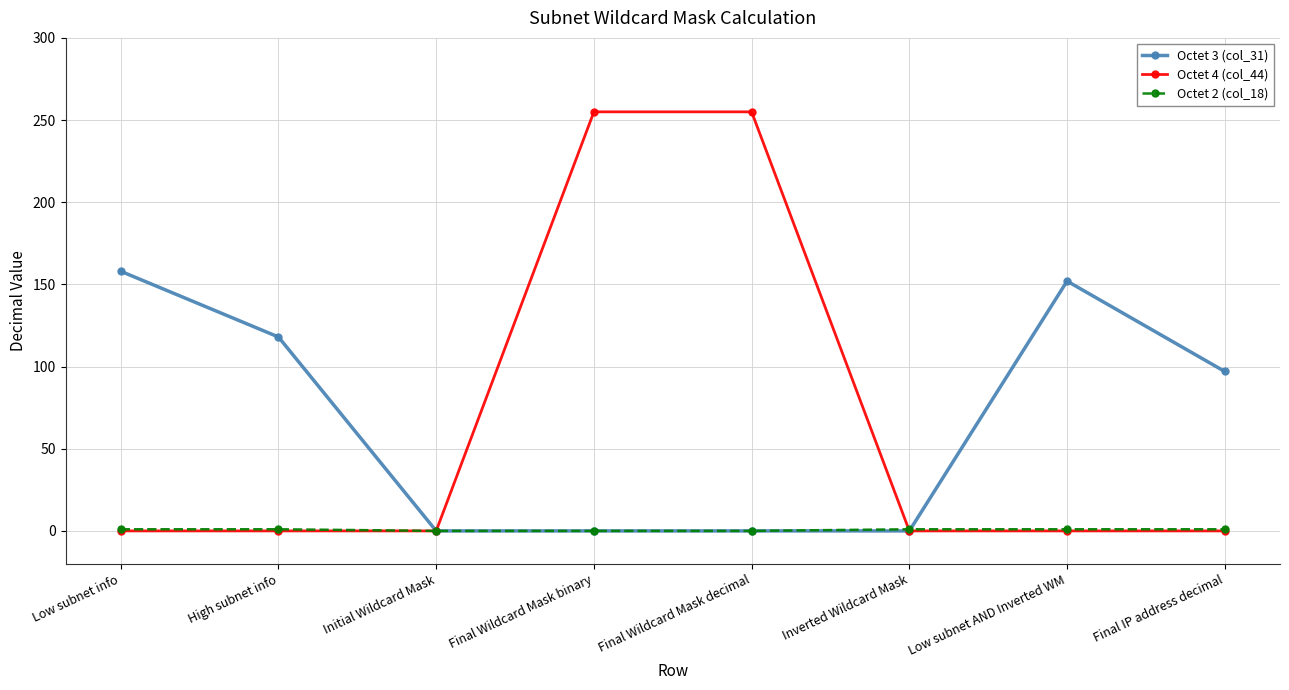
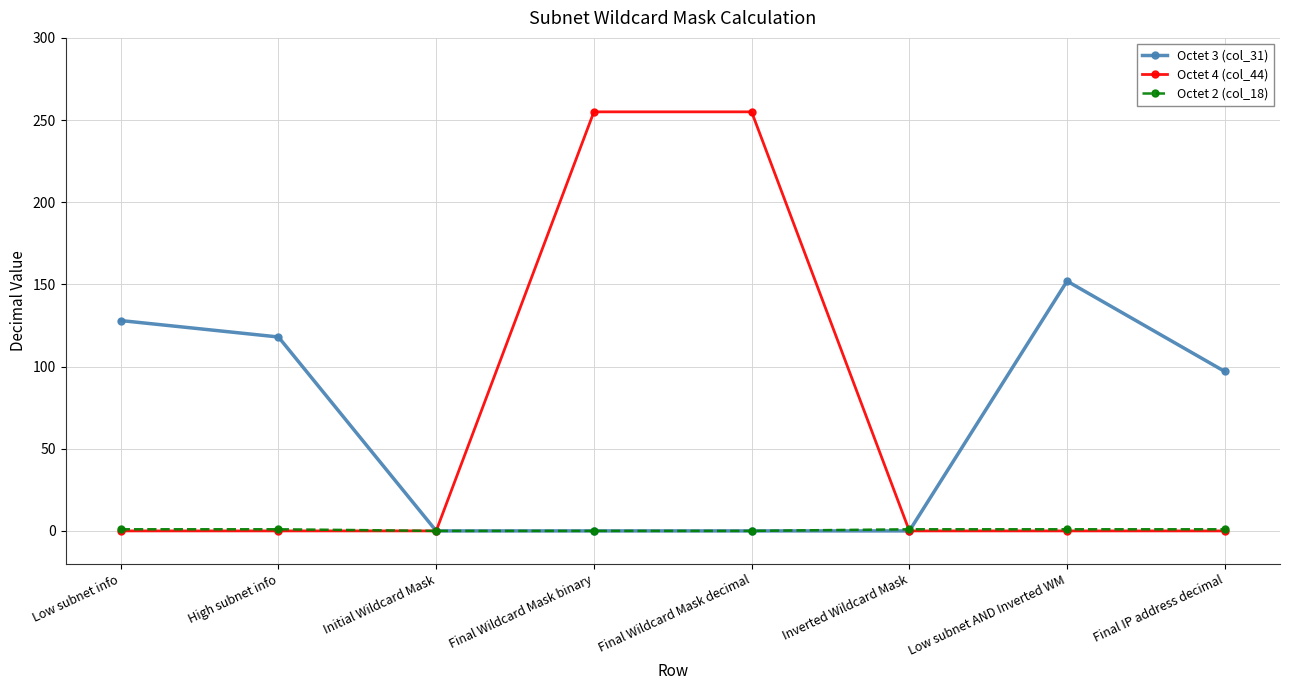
Octet 3 (col_31), Low subnet info: 158 -> 128
